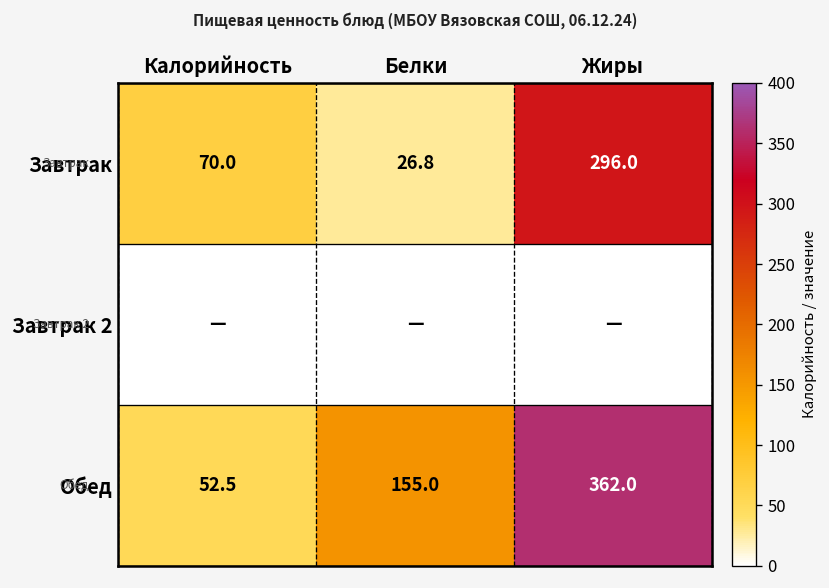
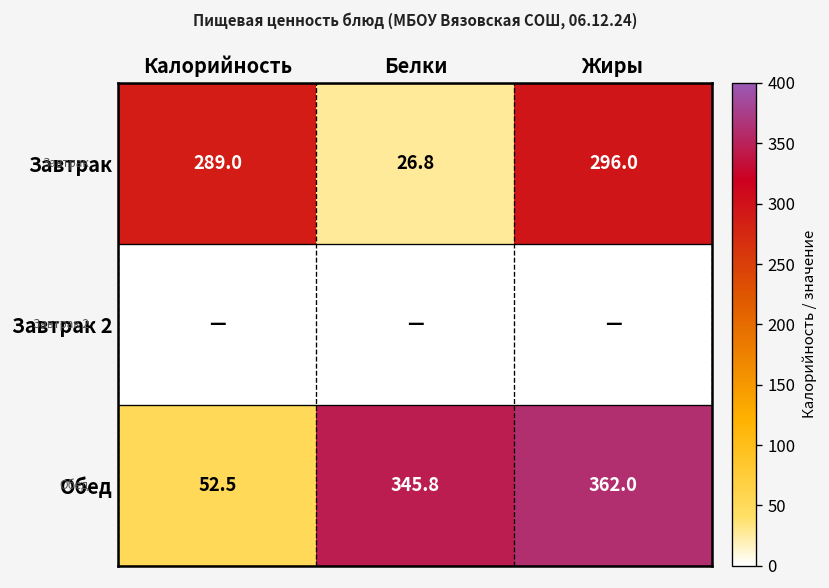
Завтрак, Калорийность: 70.0 -> 289.0
Обед, Белки: 155.0 -> 345.8
